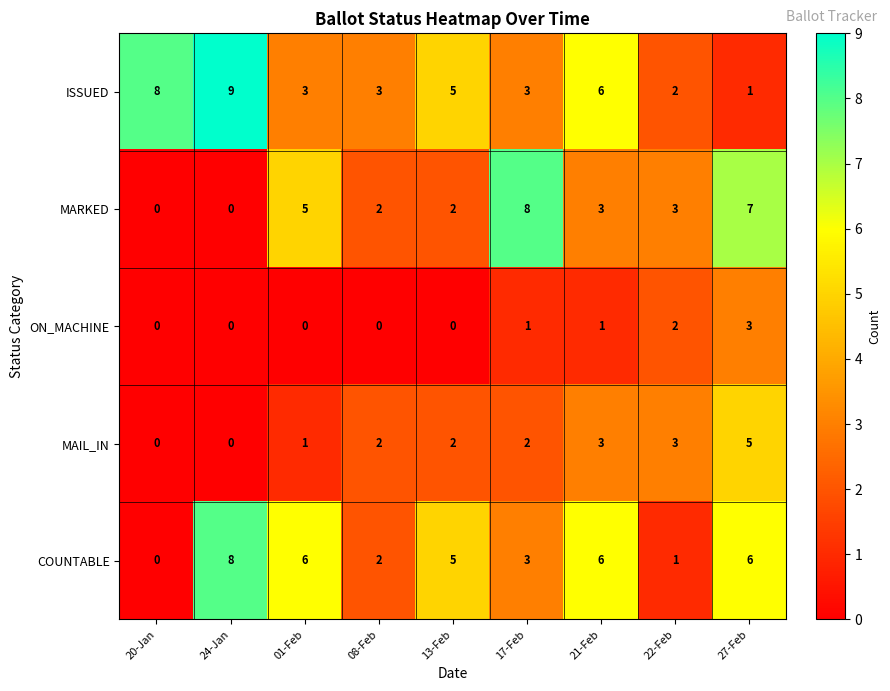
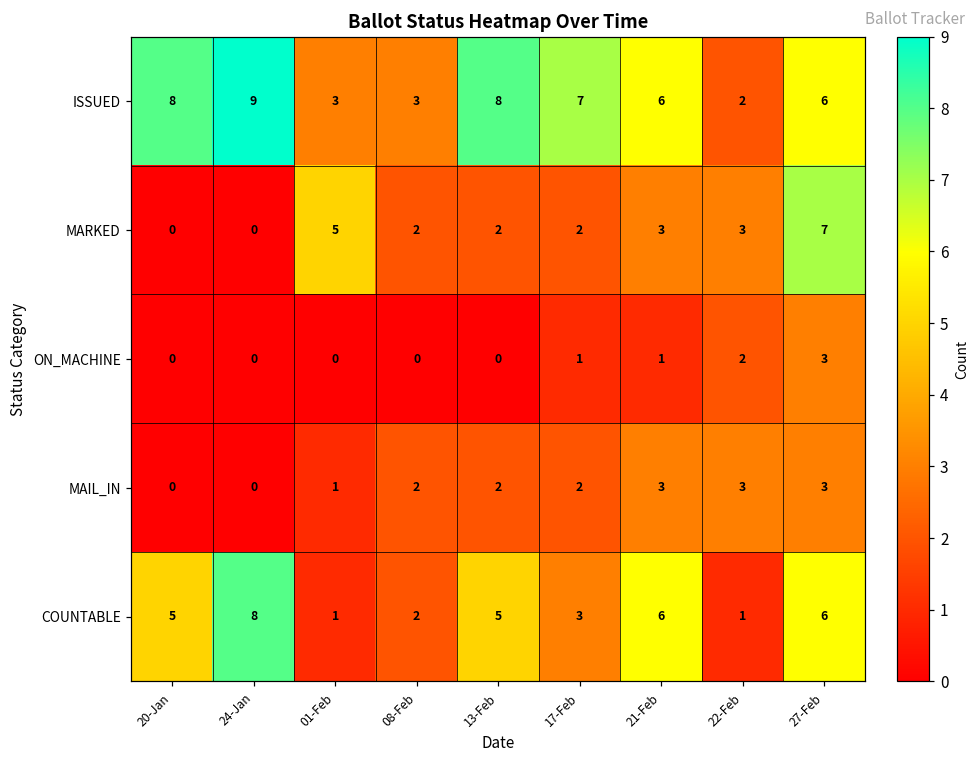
ISSUED, 13-Feb: 5 -> 8
ISSUED, 17-Feb: 3 -> 7
ISSUED, 27-Feb: 1 -> 6
MARKED, 17-Feb: 8 -> 2
MAIL_IN, 27-Feb: 5 -> 3
COUNTABLE, 20-Jan: 0 -> 5
COUNTABLE, 01-Feb: 6 -> 1
